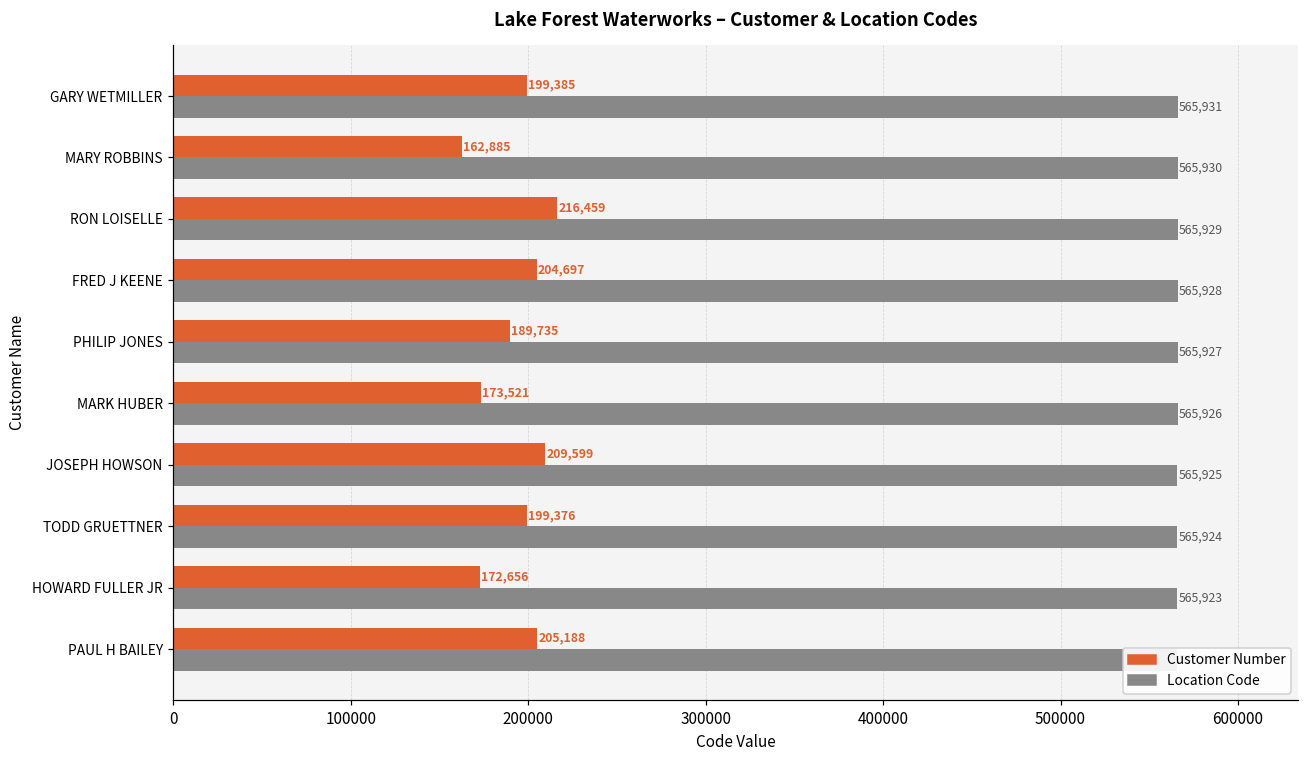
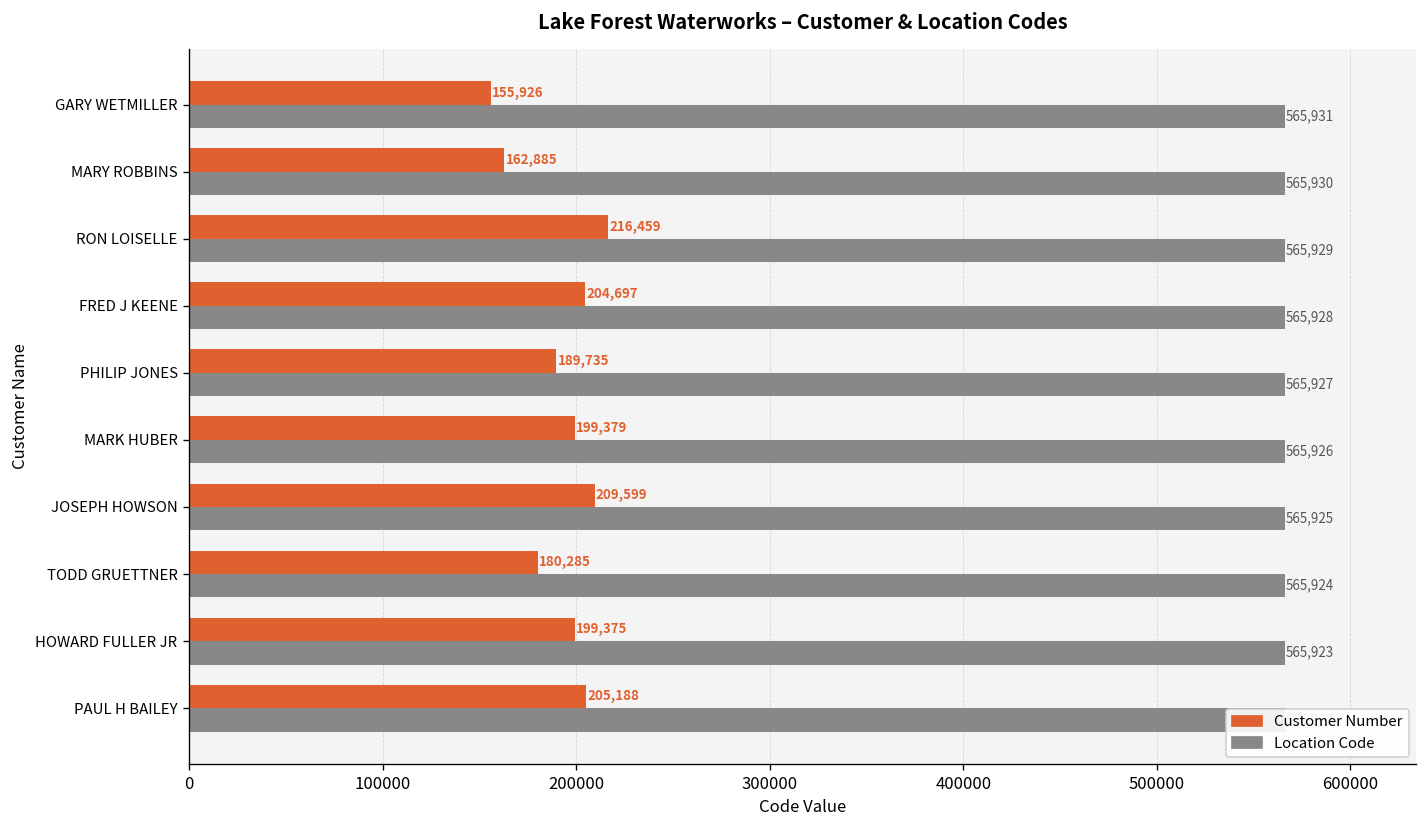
Customer Number, GARY WETMILLER: 199,385 -> 155,926
Customer Number, MARK HUBER: 173,521 -> 199,379
Customer Number, TODD GRUETTNER: 199,376 -> 180,285
Customer Number, HOWARD FULLER JR: 172,656 -> 199,375
